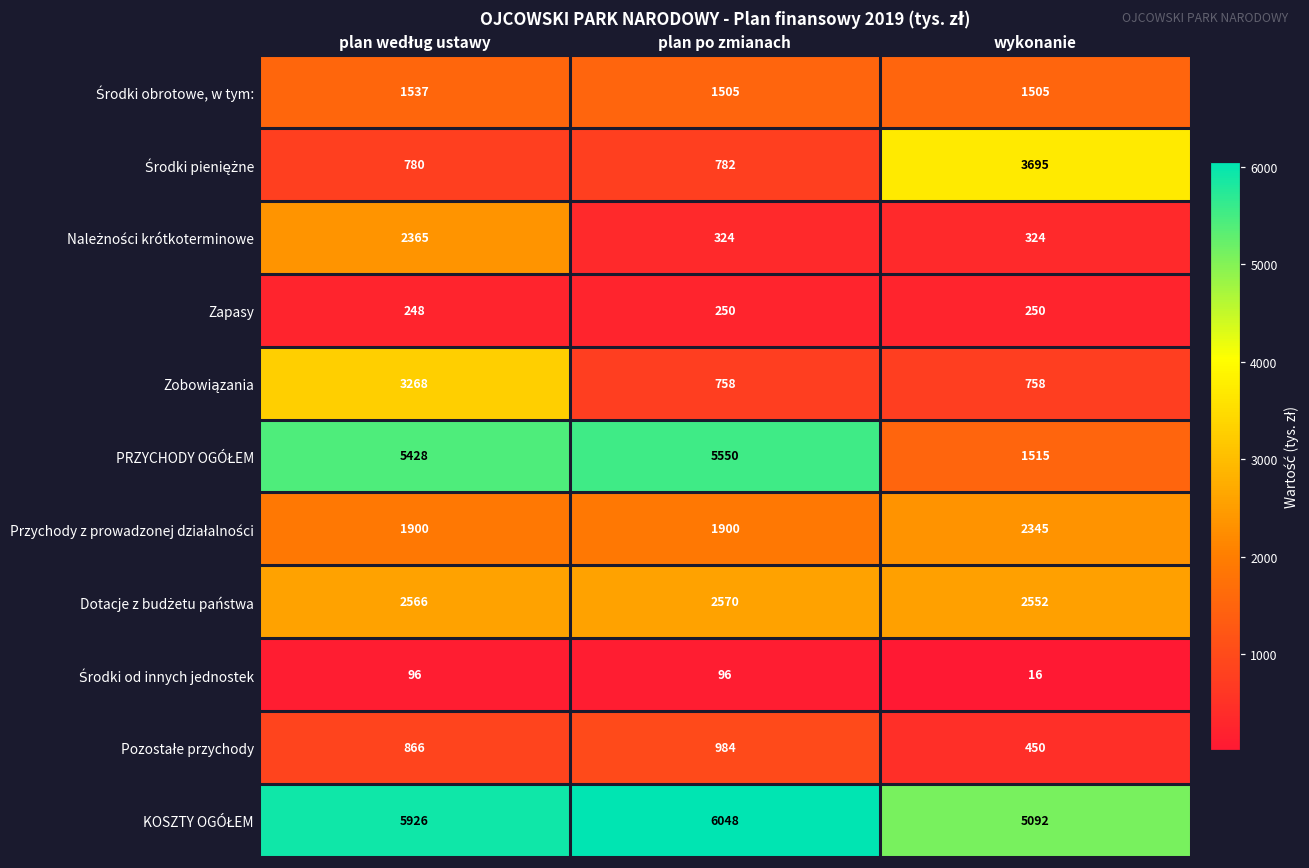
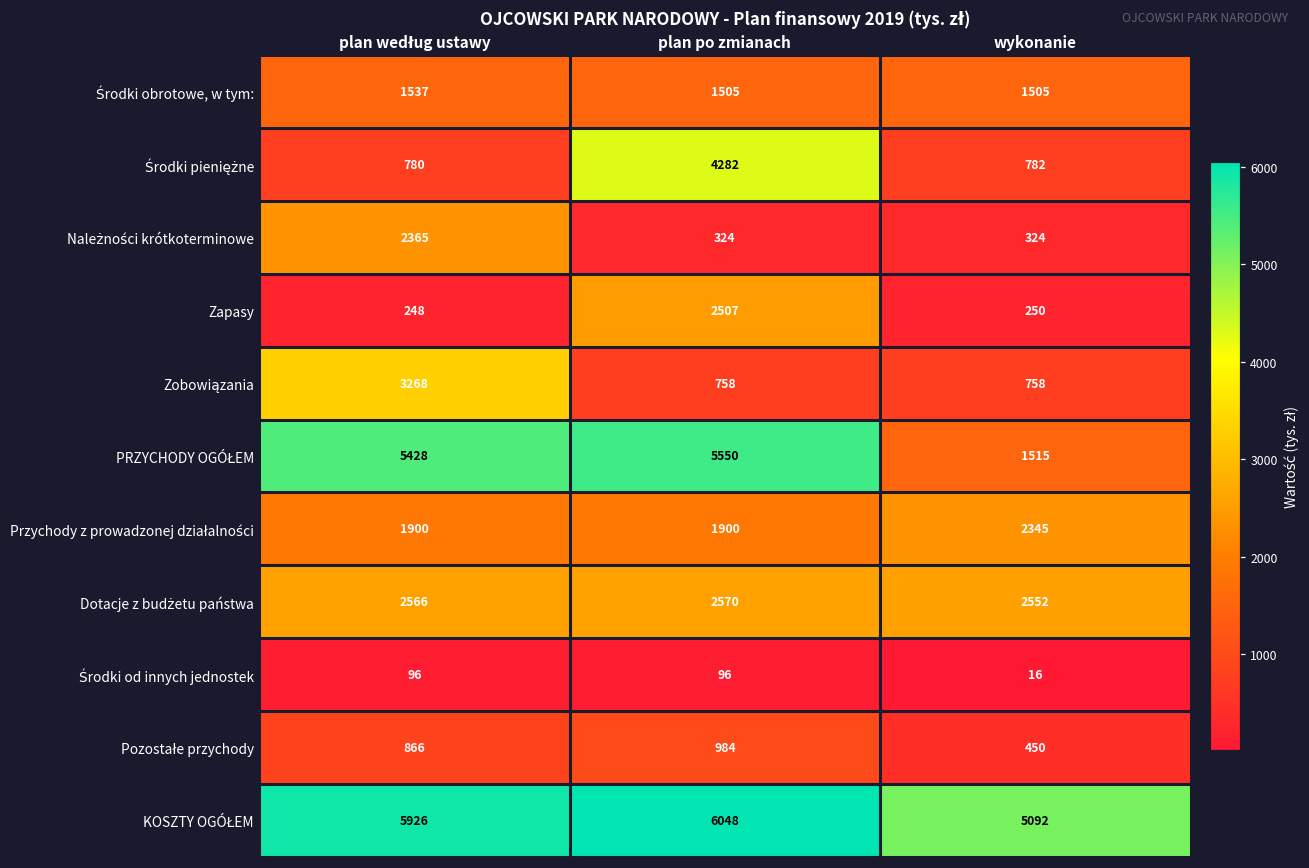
Środki pieniężne, plan po zmianach: 782 -> 4282
Środki pieniężne, wykonanie: 3695 -> 782
Zapasy, plan po zmianach: 250 -> 2507
